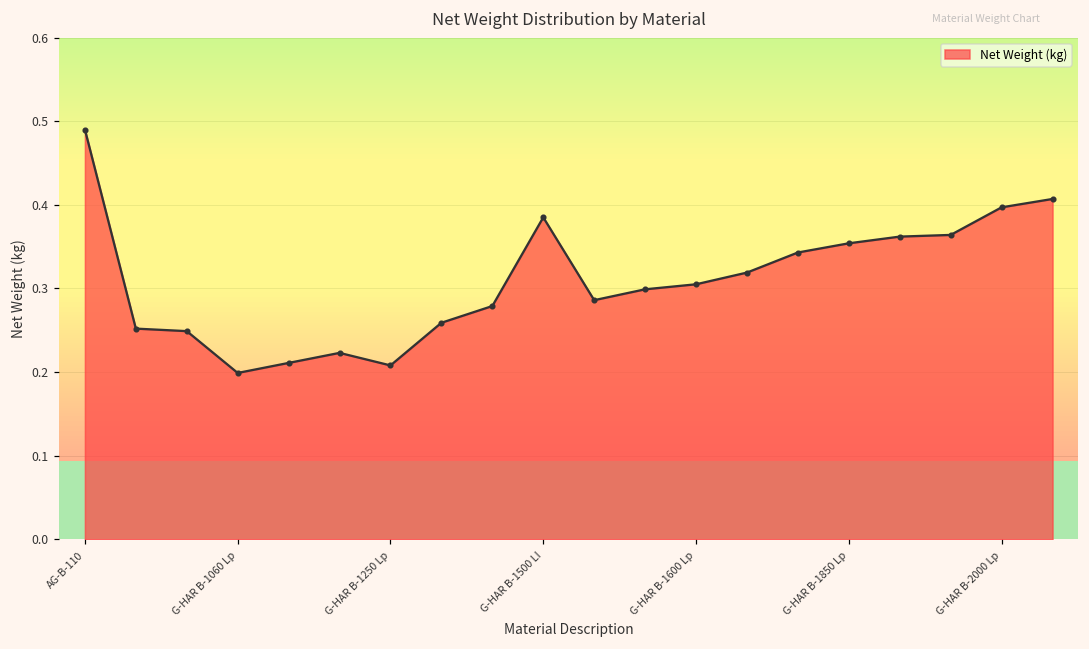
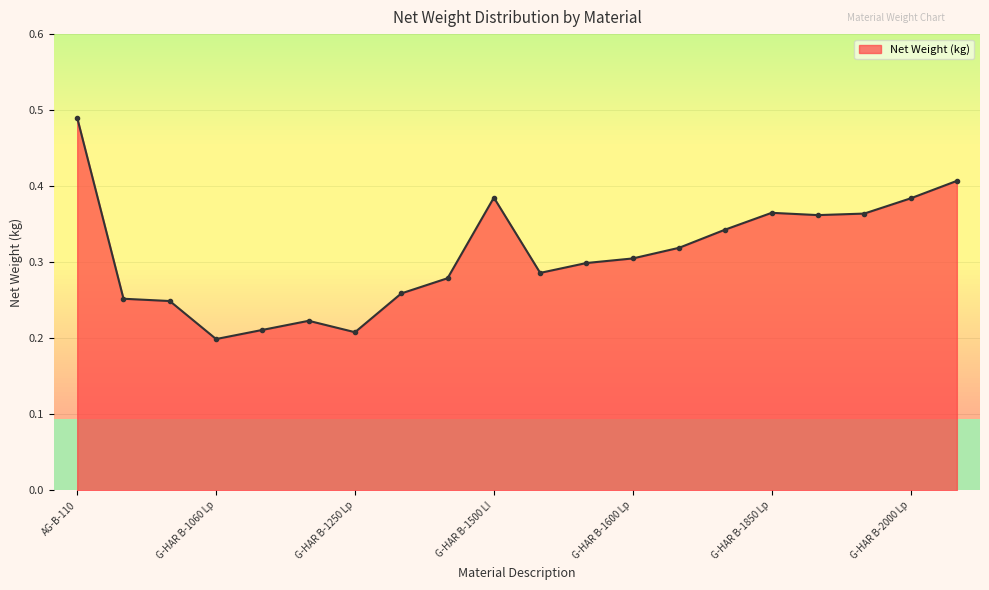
G-HAR B-1850 Lp: 0.35 -> 0.37
G-HAR B-2000 Lp: 0.40 -> 0.38
